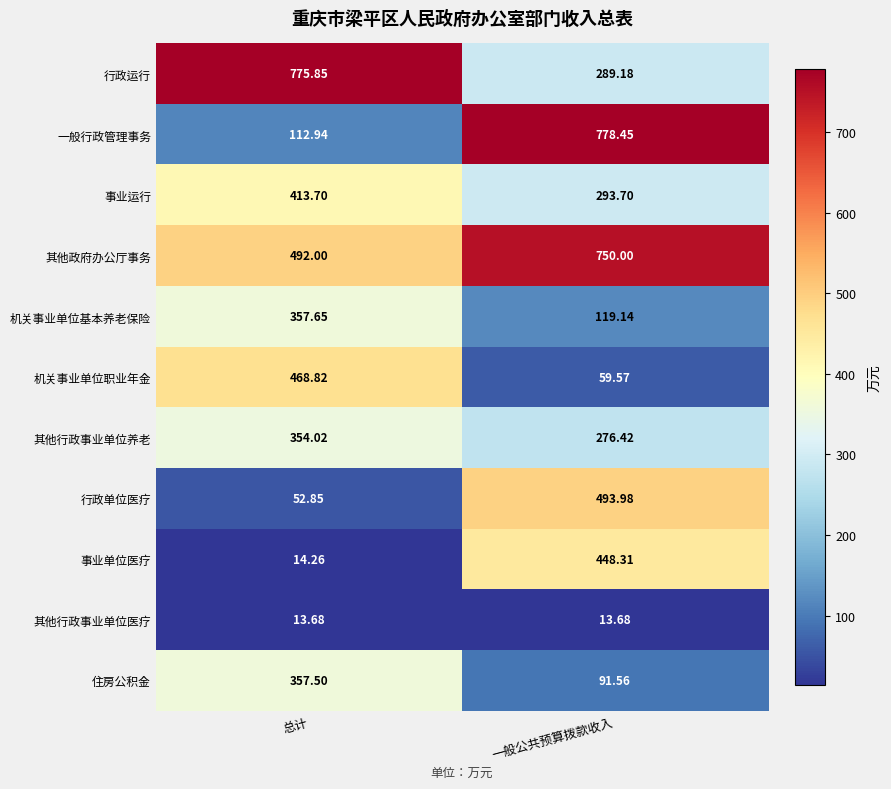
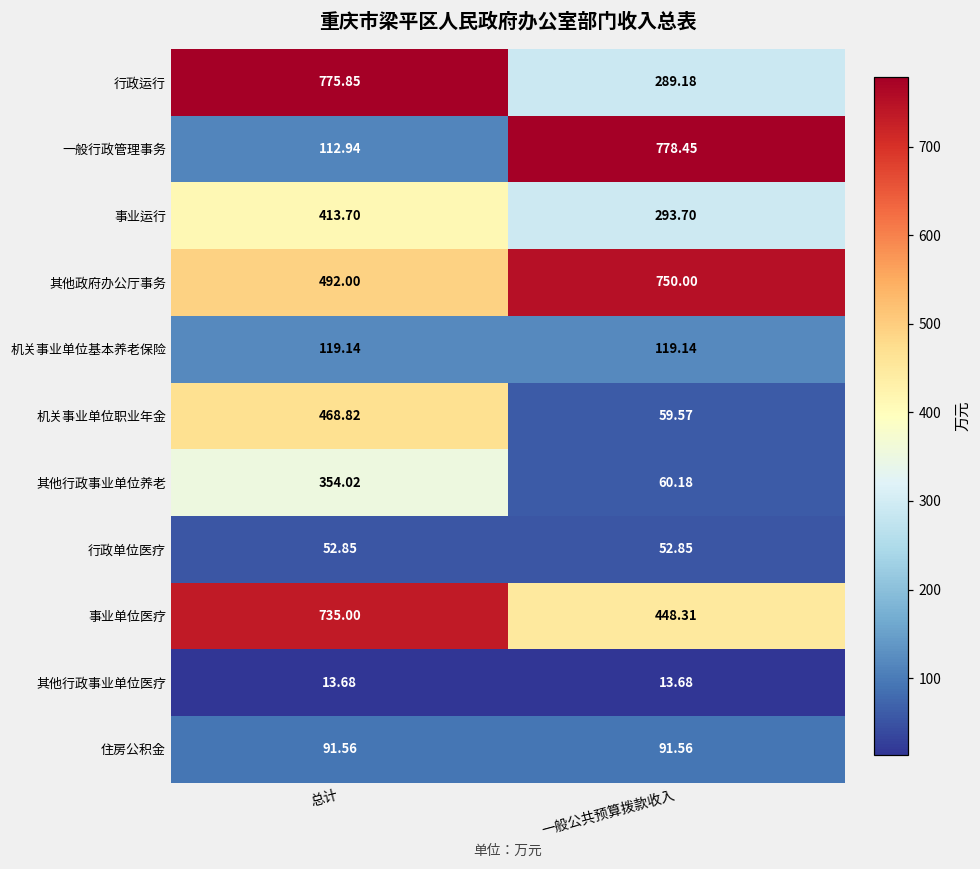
机关事业单位基本养老保险, 总计: 357.65 -> 119.14
其他行政事业单位养老, 一般公共预算拨款收入: 276.42 -> 60.18
行政单位医疗, 一般公共预算拨款收入: 493.98 -> 52.85
事业单位医疗, 总计: 14.26 -> 735.00
住房公积金, 总计: 357.50 -> 91.56
